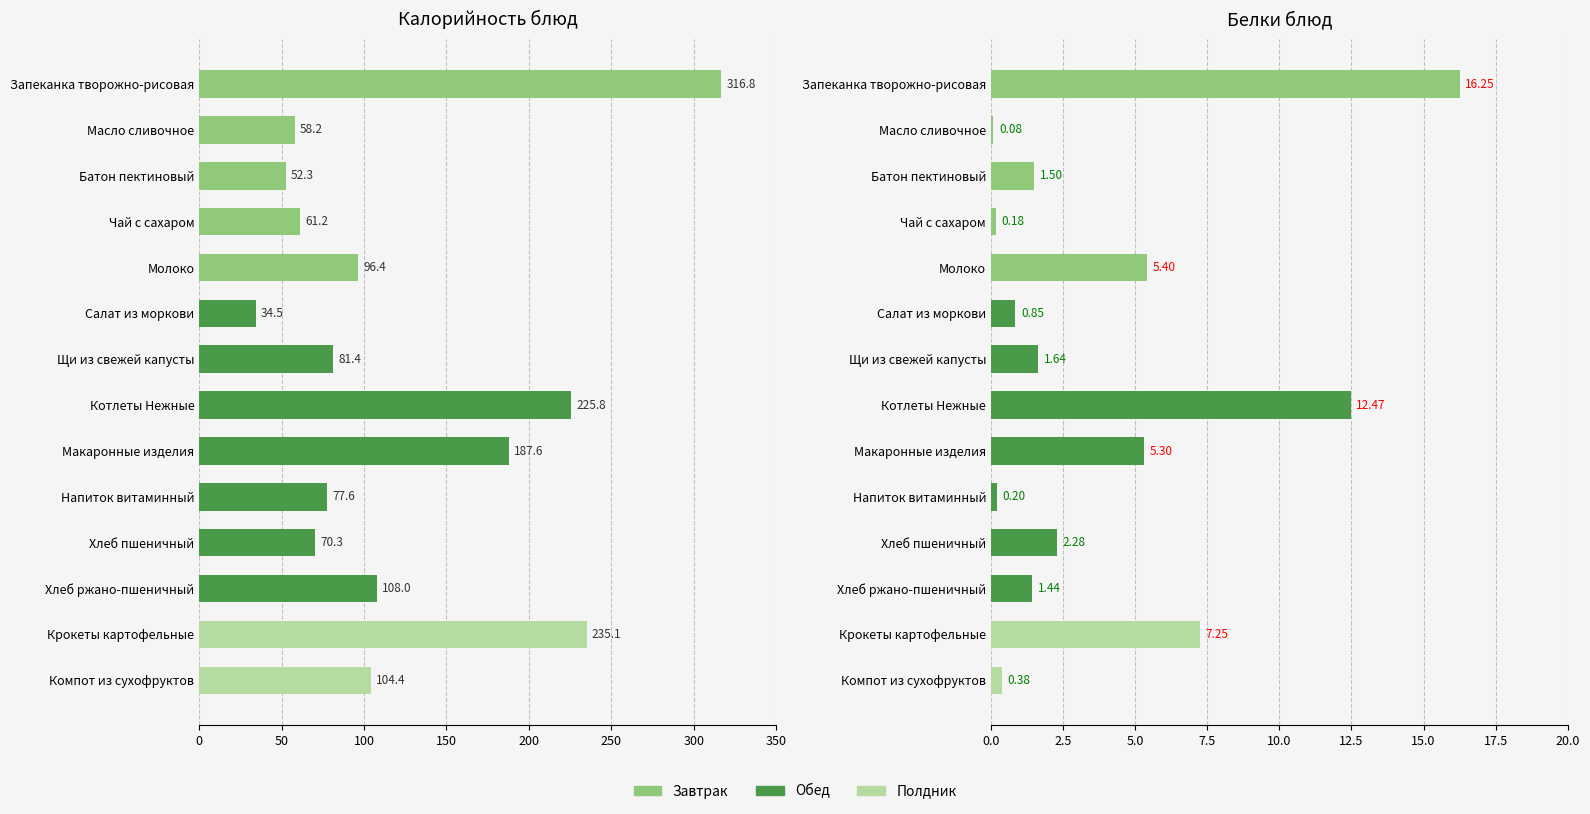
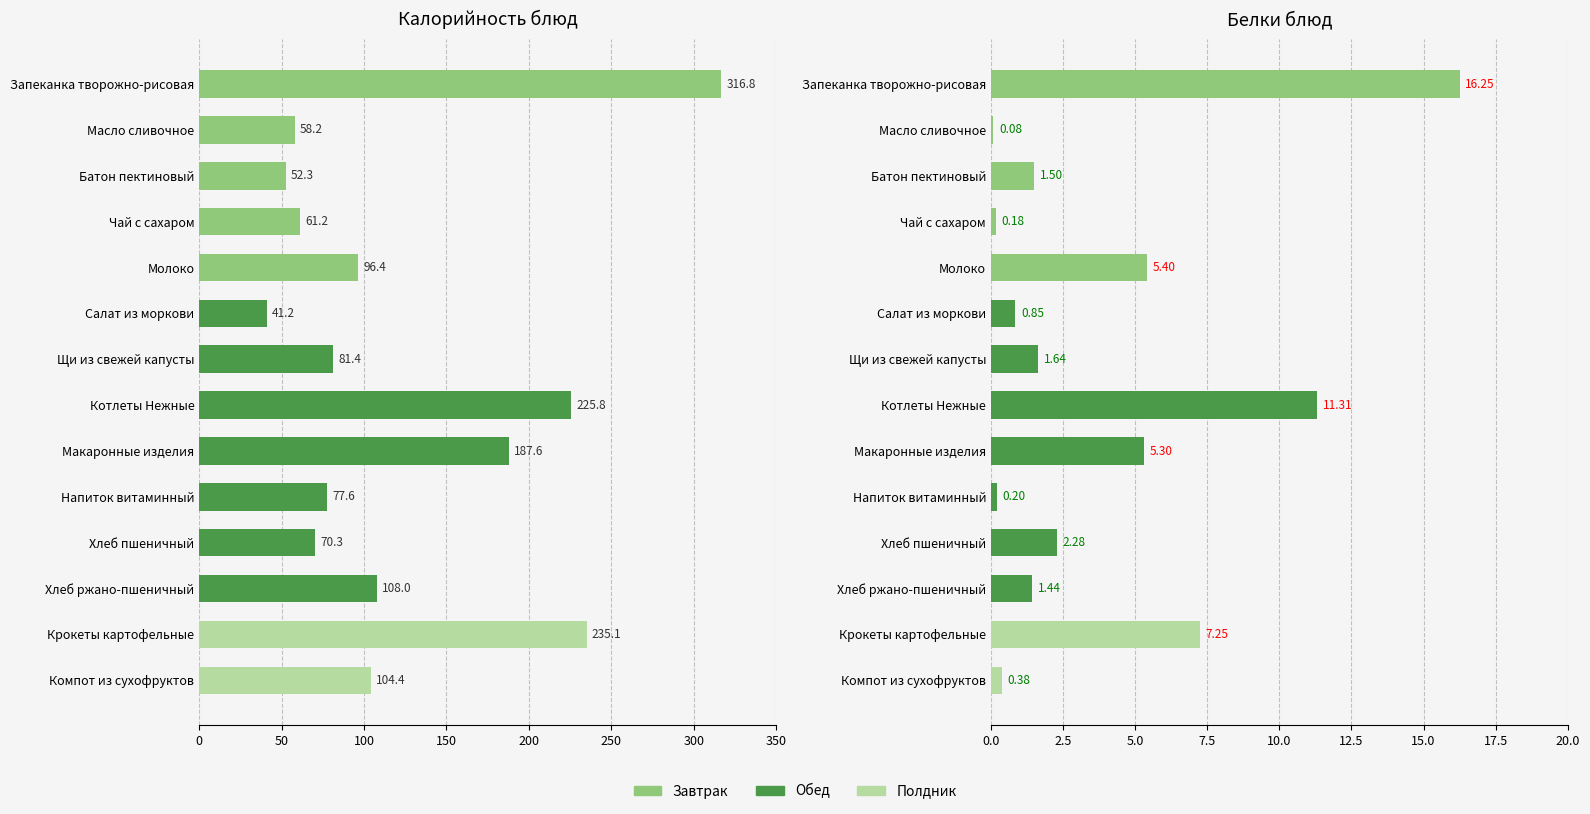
Калорийность блюд, Салат из моркови: 34.5 -> 41.2
Белки блюд, Котлеты Нежные: 12.47 -> 11.31
